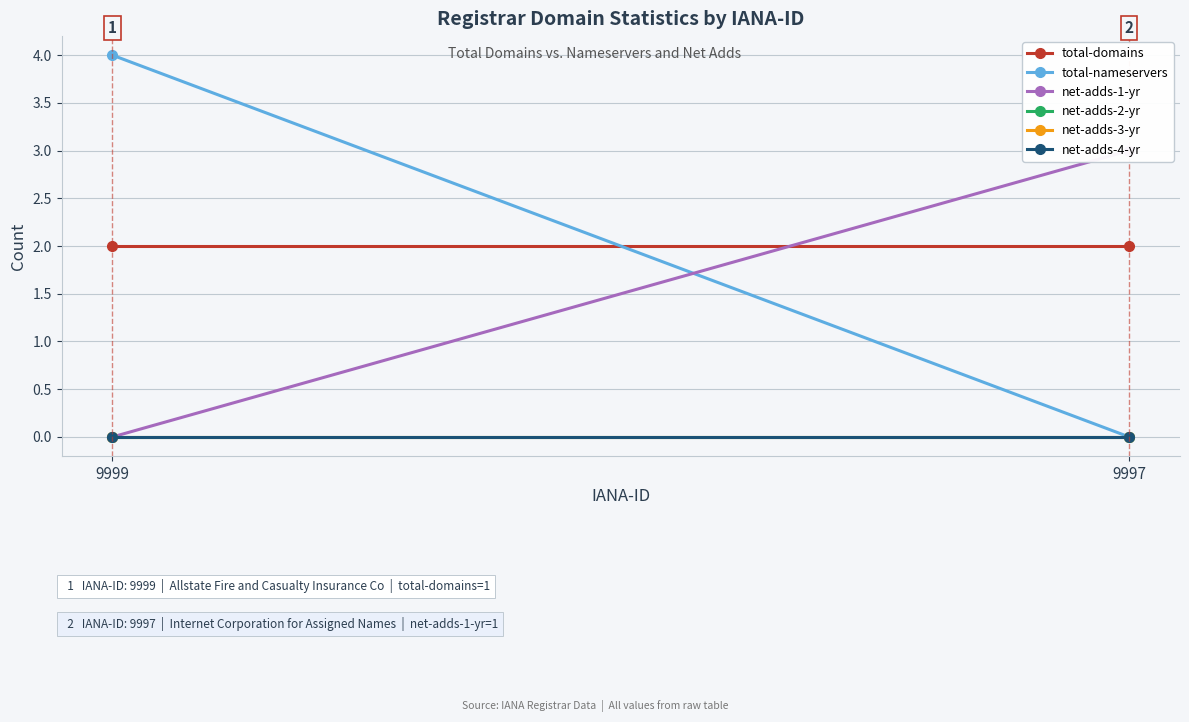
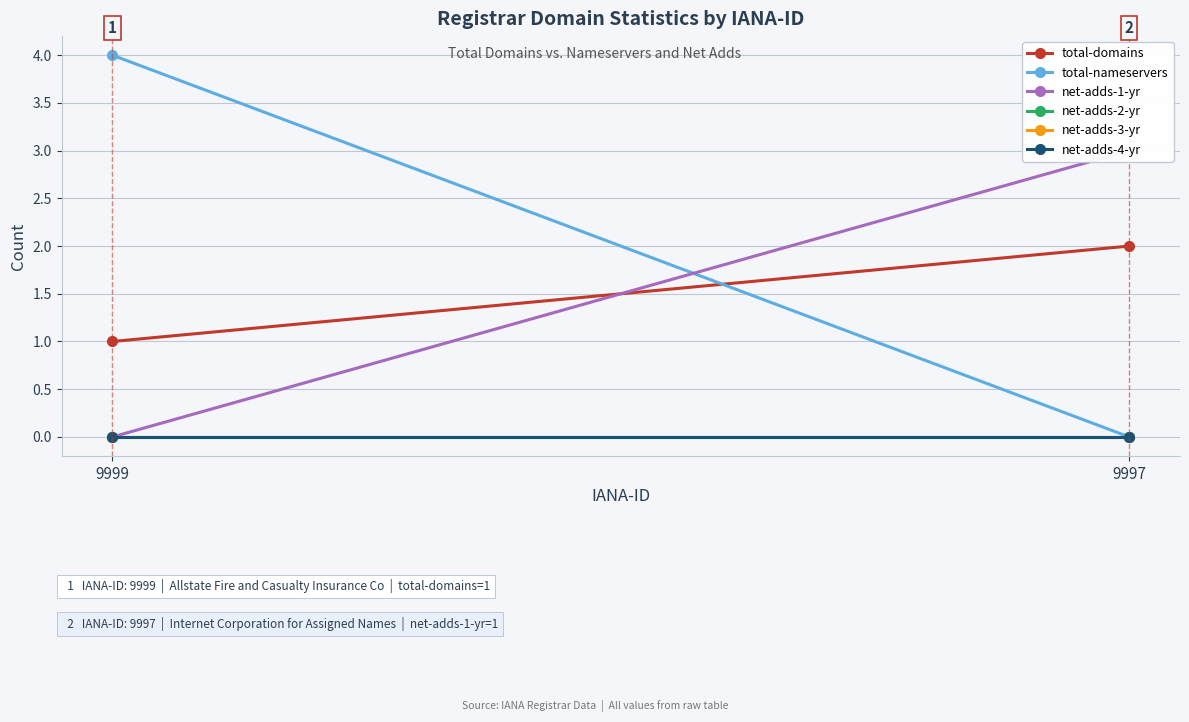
total-domains, 9999: 2 -> 1
